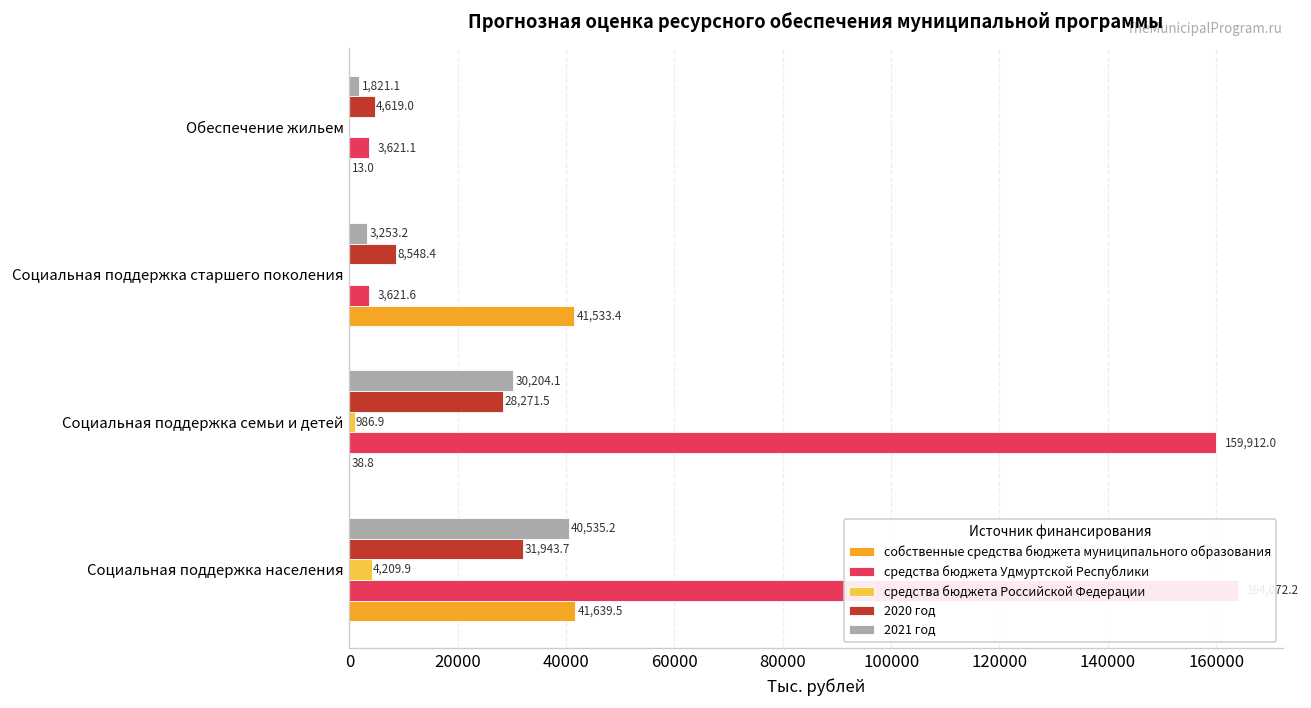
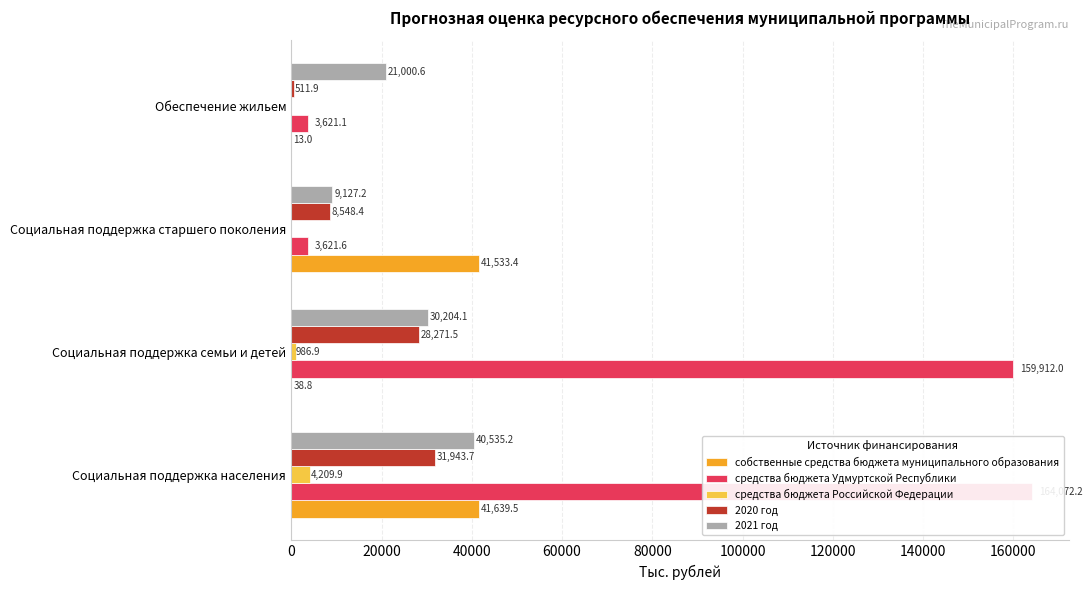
2021 год, Обеспечение жильем: 1,821.1 -> 21,000.6
2020 год, Обеспечение жильем: 4,619.0 -> 511.9
2021 год, Социальная поддержка старшего поколения: 3,253.2 -> 9,127.2
